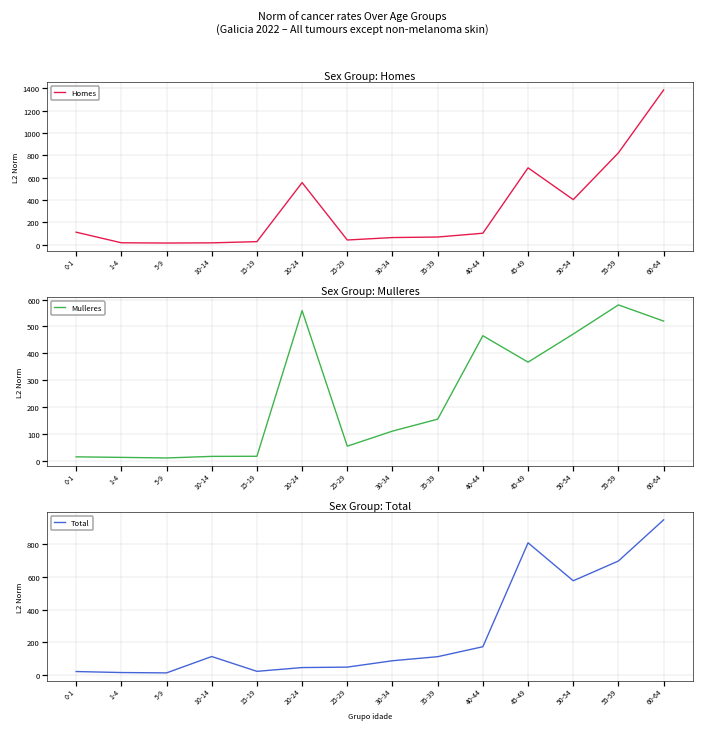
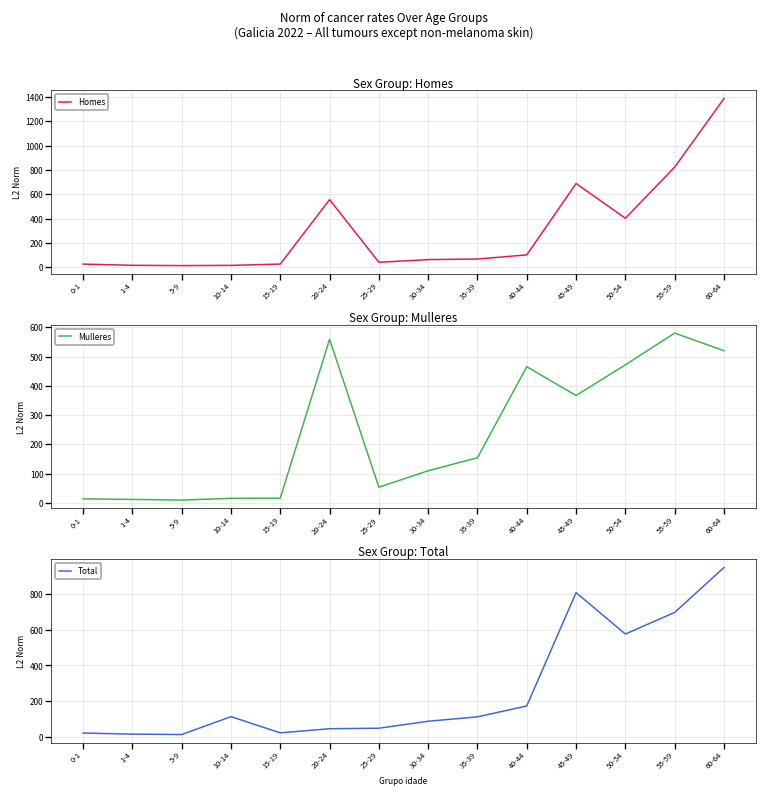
Sex Group: Homes, 0-1: 110 -> 30
